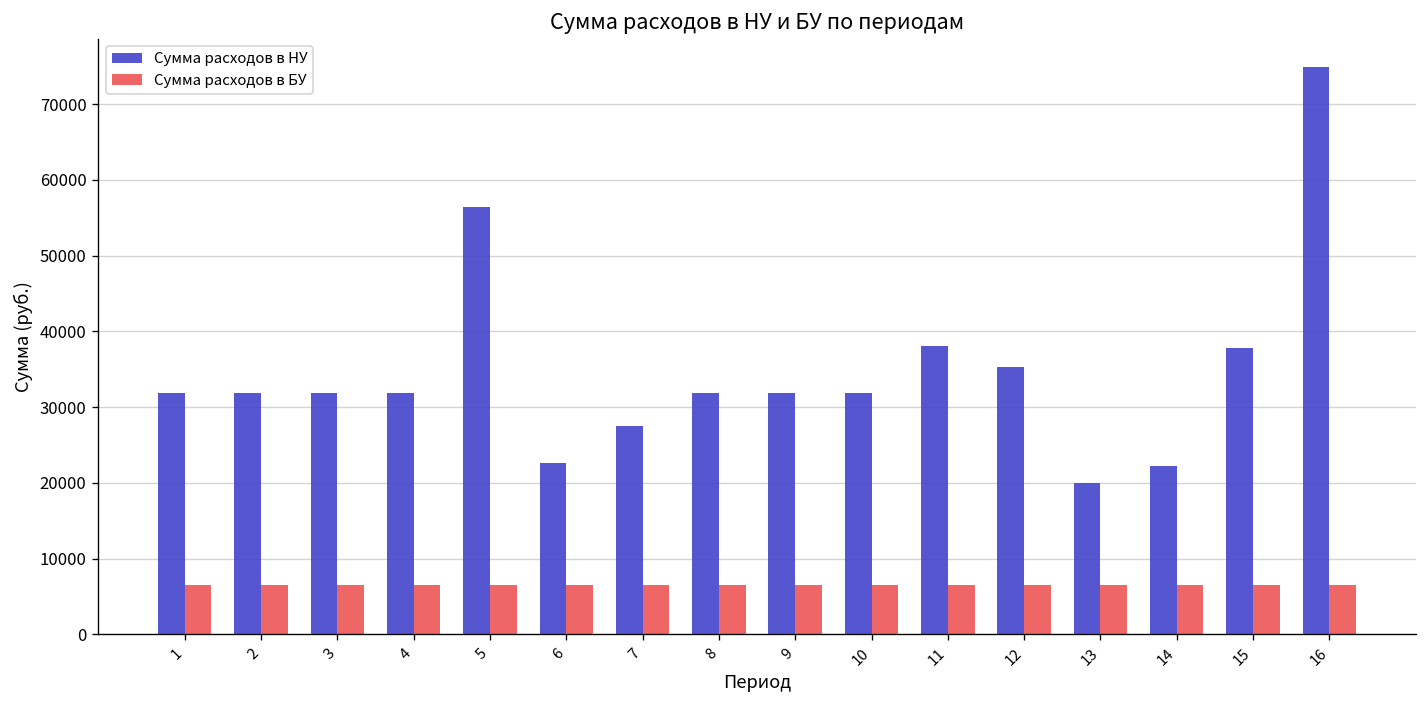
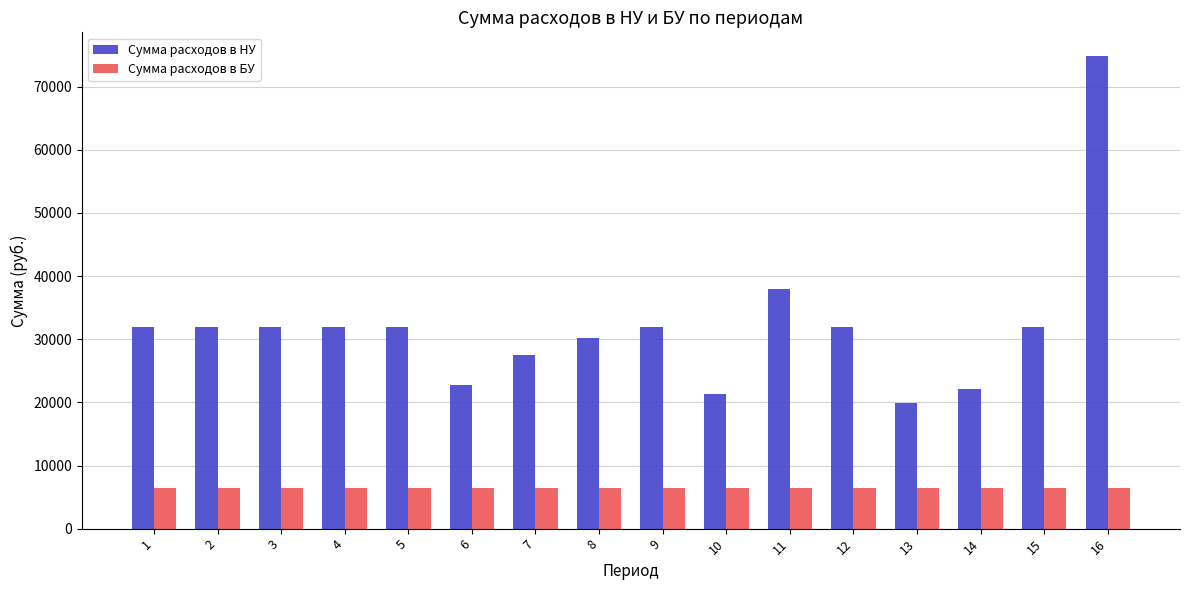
Сумма расходов в НУ, 5: 56000 -> 32000
Сумма расходов в НУ, 8: 32000 -> 30000
Сумма расходов в НУ, 10: 32000 -> 21000
Сумма расходов в НУ, 12: 35000 -> 32000
Сумма расходов в НУ, 15: 38000 -> 32000
